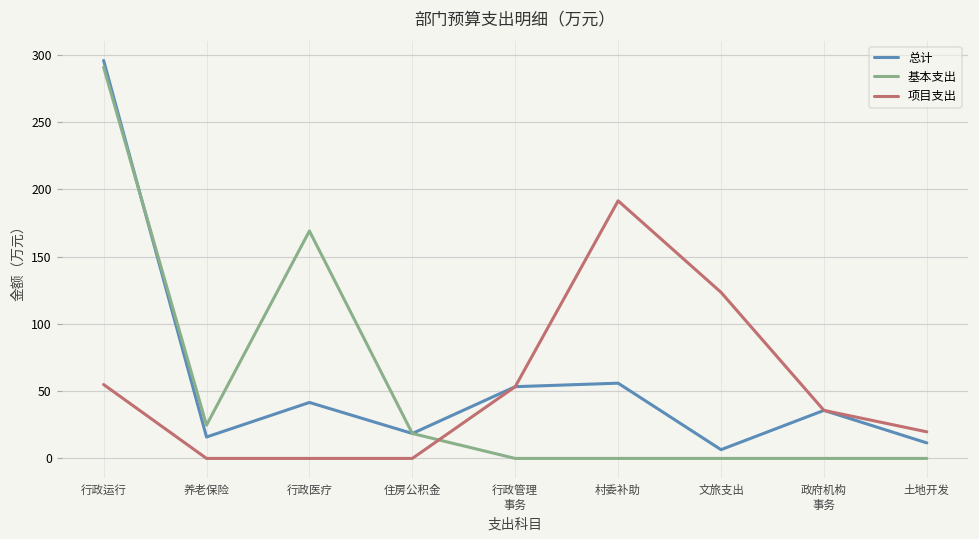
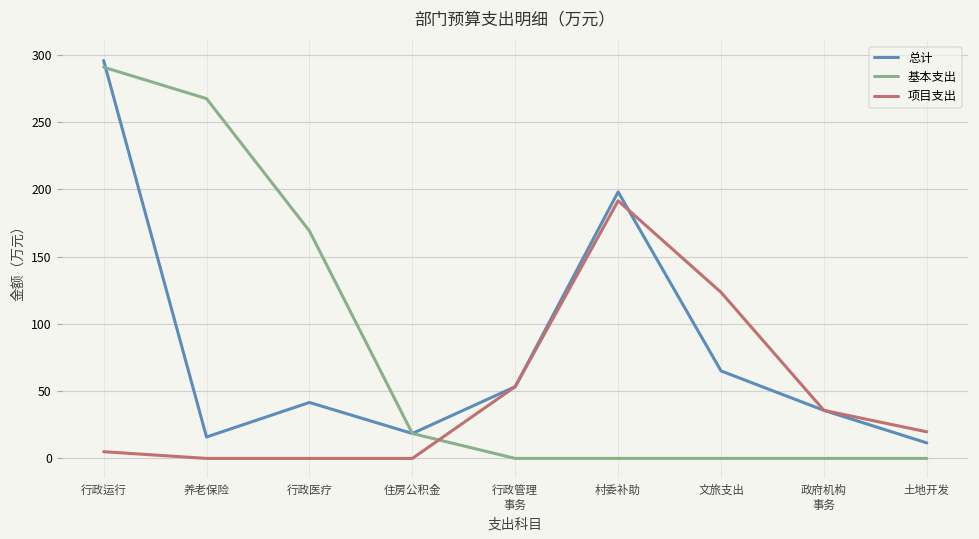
项目支出, 行政运行: 55 -> 5
基本支出, 养老保险: 25 -> 267
总计, 村委补助: 56 -> 198
总计, 文旅支出: 7 -> 65
